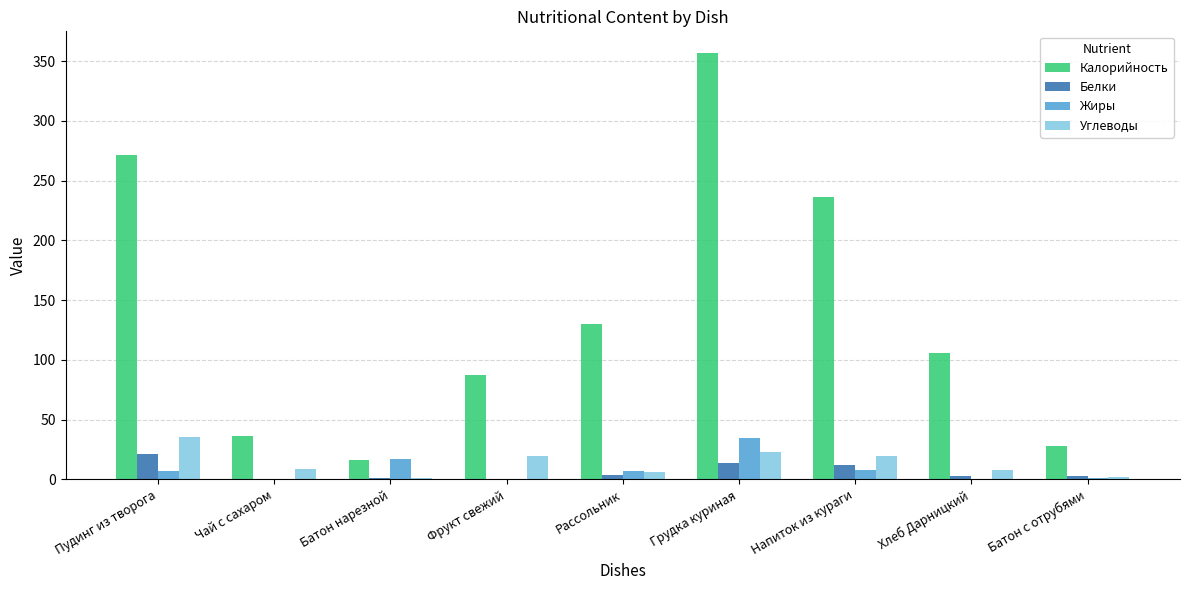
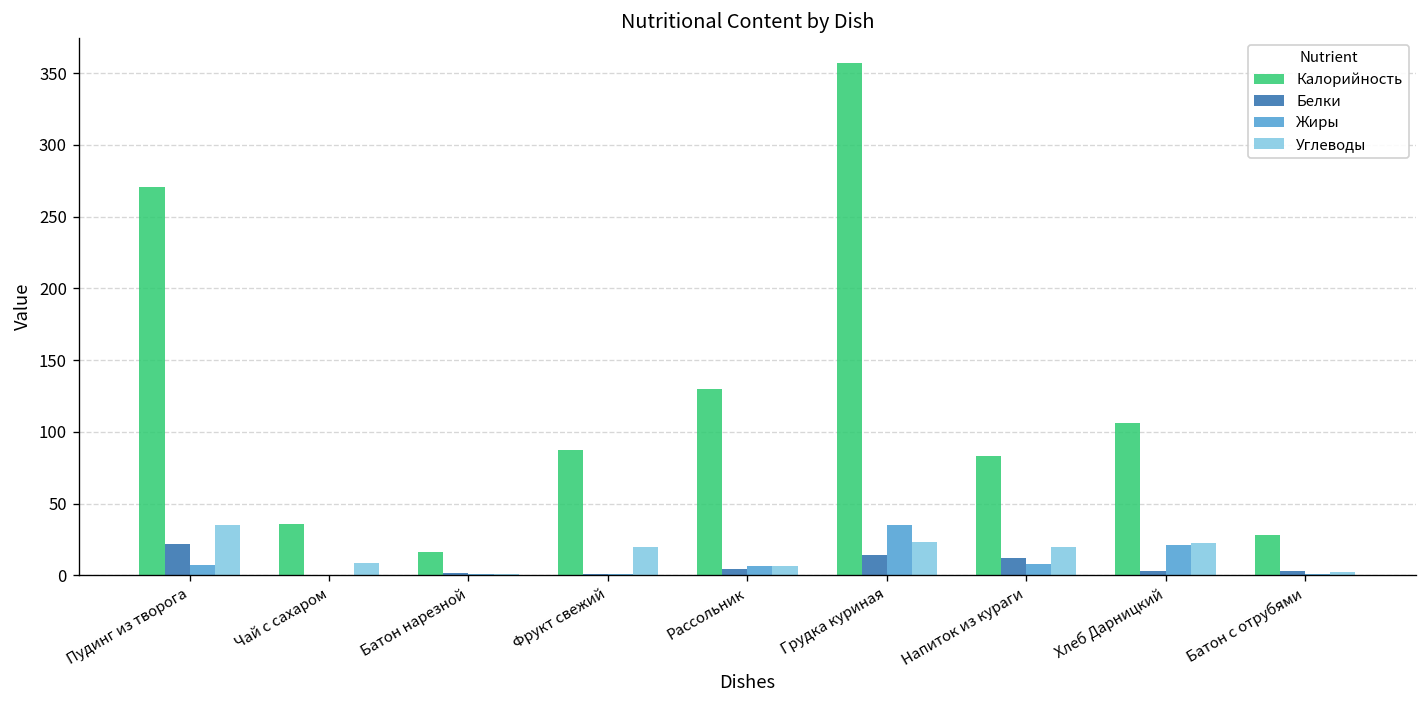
Жиры, Батон нарезной: 17 -> 1
Калорийность, Напиток из кураги: 236 -> 83
Жиры, Хлеб Дарницкий: 1 -> 21
Углеводы, Хлеб Дарницкий: 8 -> 22
